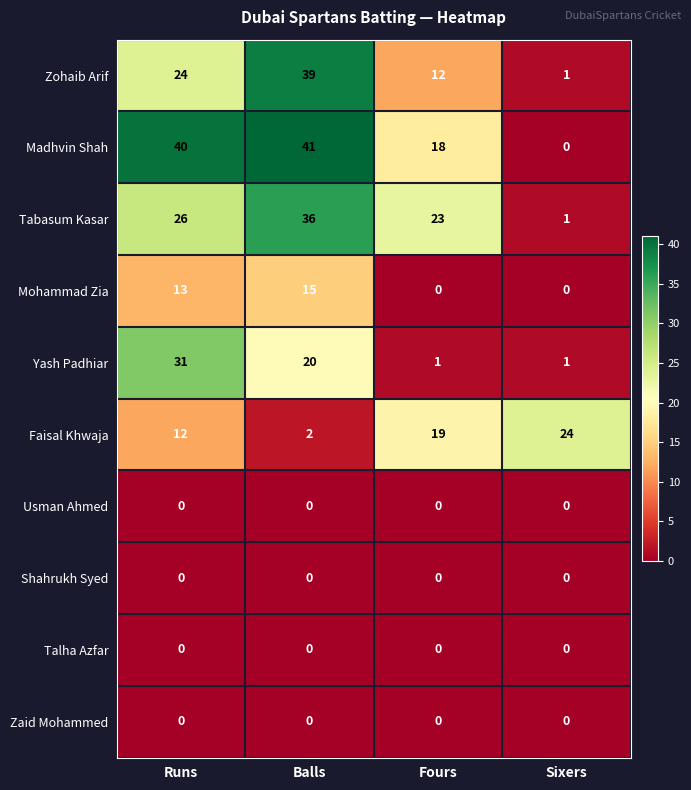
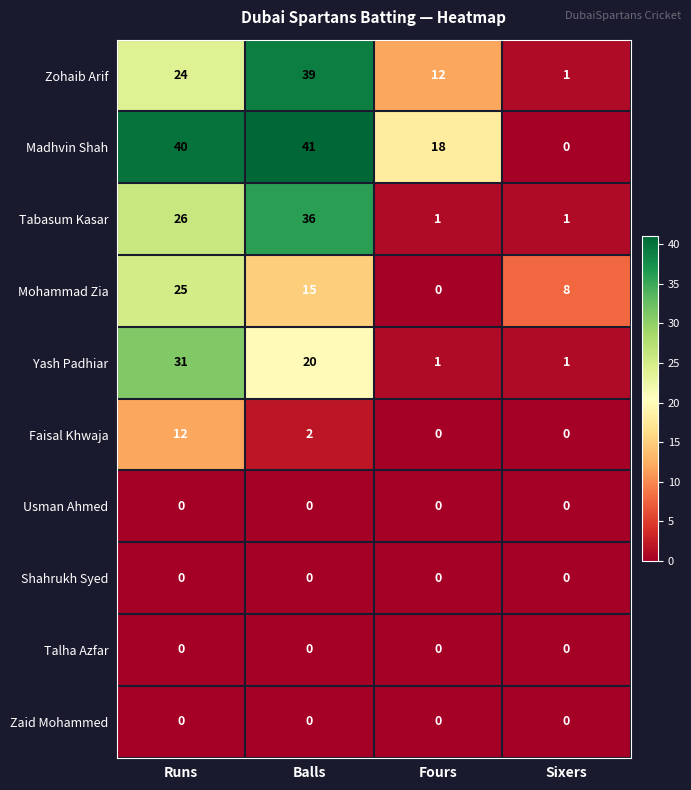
Tabasum Kasar, Fours: 23 -> 1
Mohammad Zia, Runs: 13 -> 25
Mohammad Zia, Sixers: 0 -> 8
Faisal Khwaja, Fours: 19 -> 0
Faisal Khwaja, Sixers: 24 -> 0
